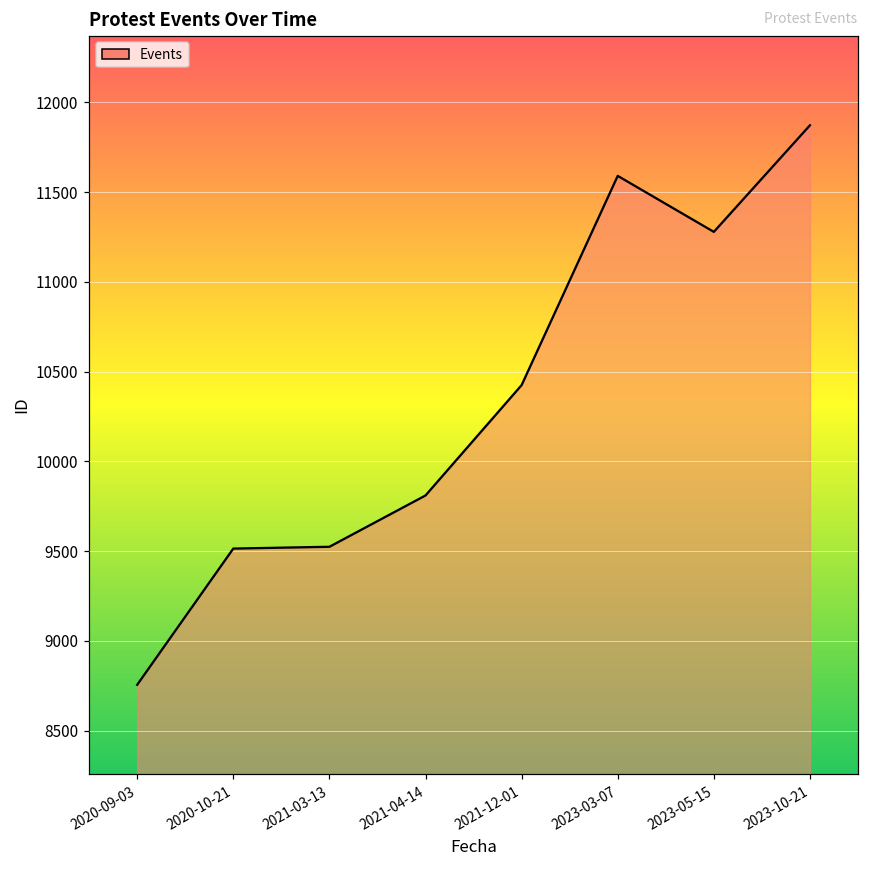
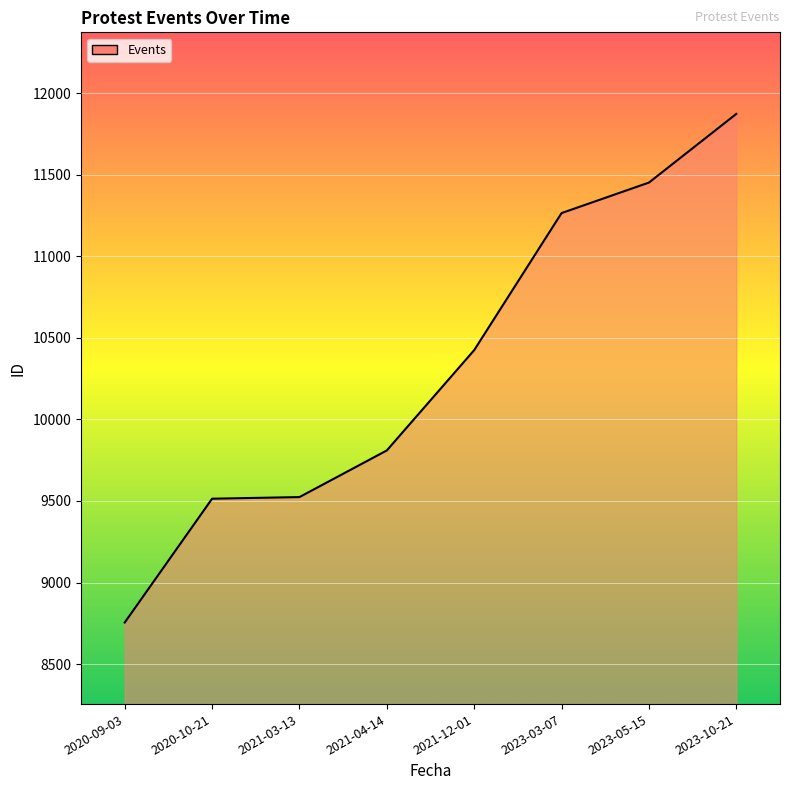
2023-03-07: 11590 -> 11270
2023-05-15: 11280 -> 11450
